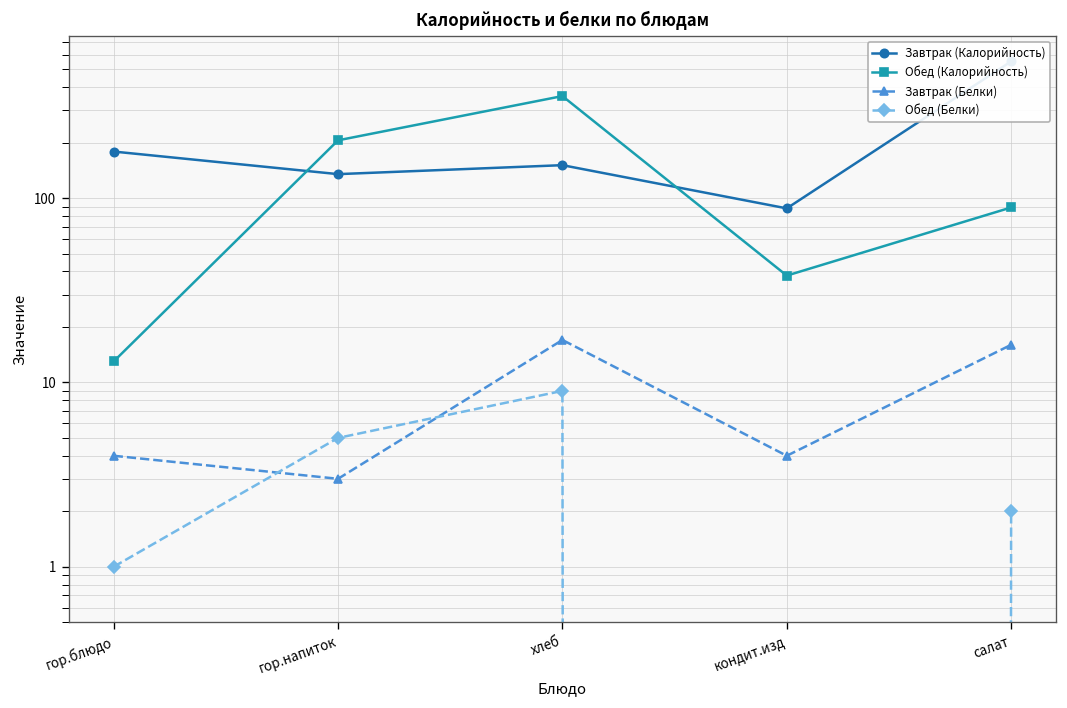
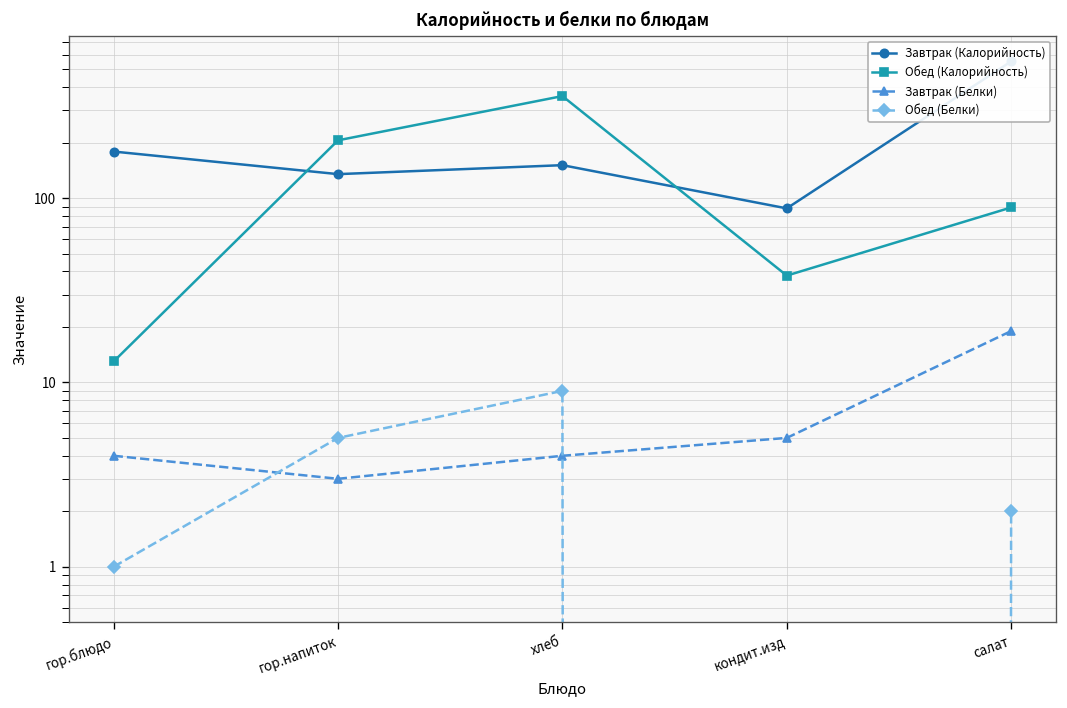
Завтрак (Белки), хлеб: 17 -> 4
Завтрак (Белки), кондит.изд: 4 -> 5
Завтрак (Белки), салат: 16 -> 19
